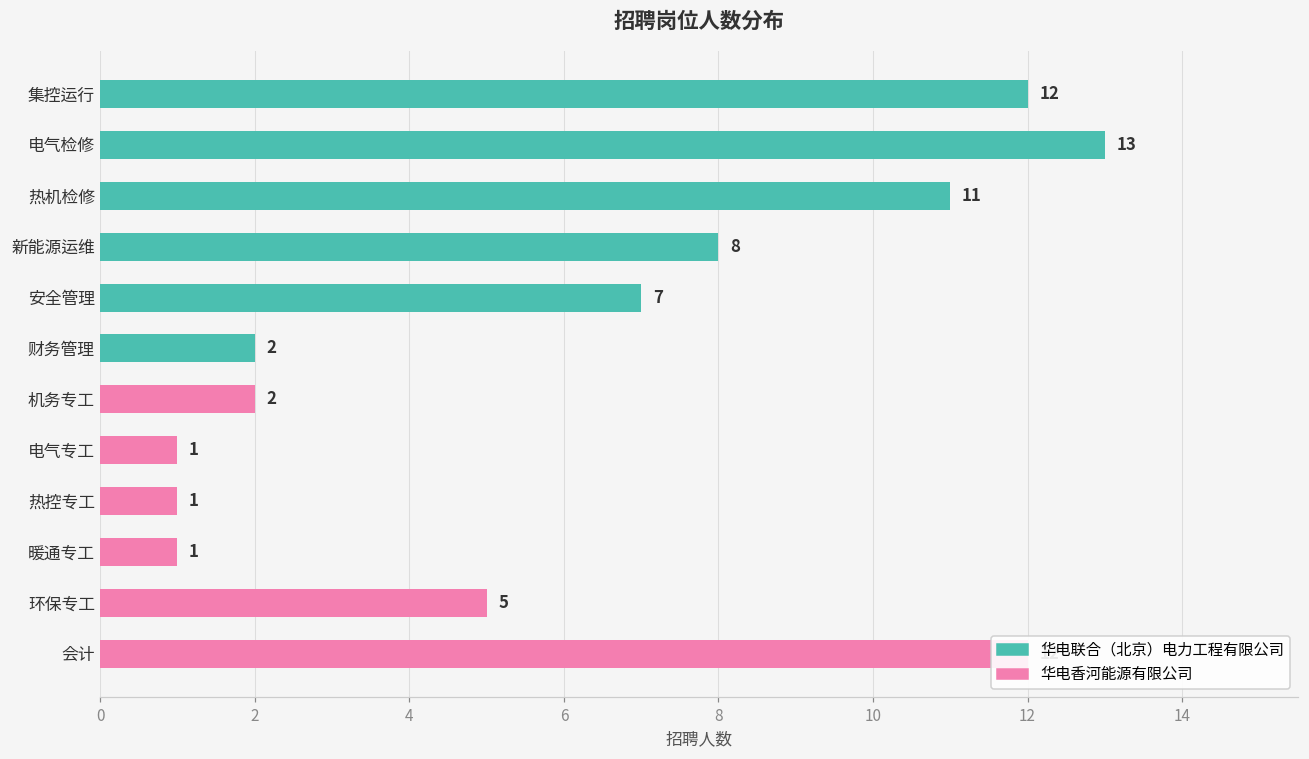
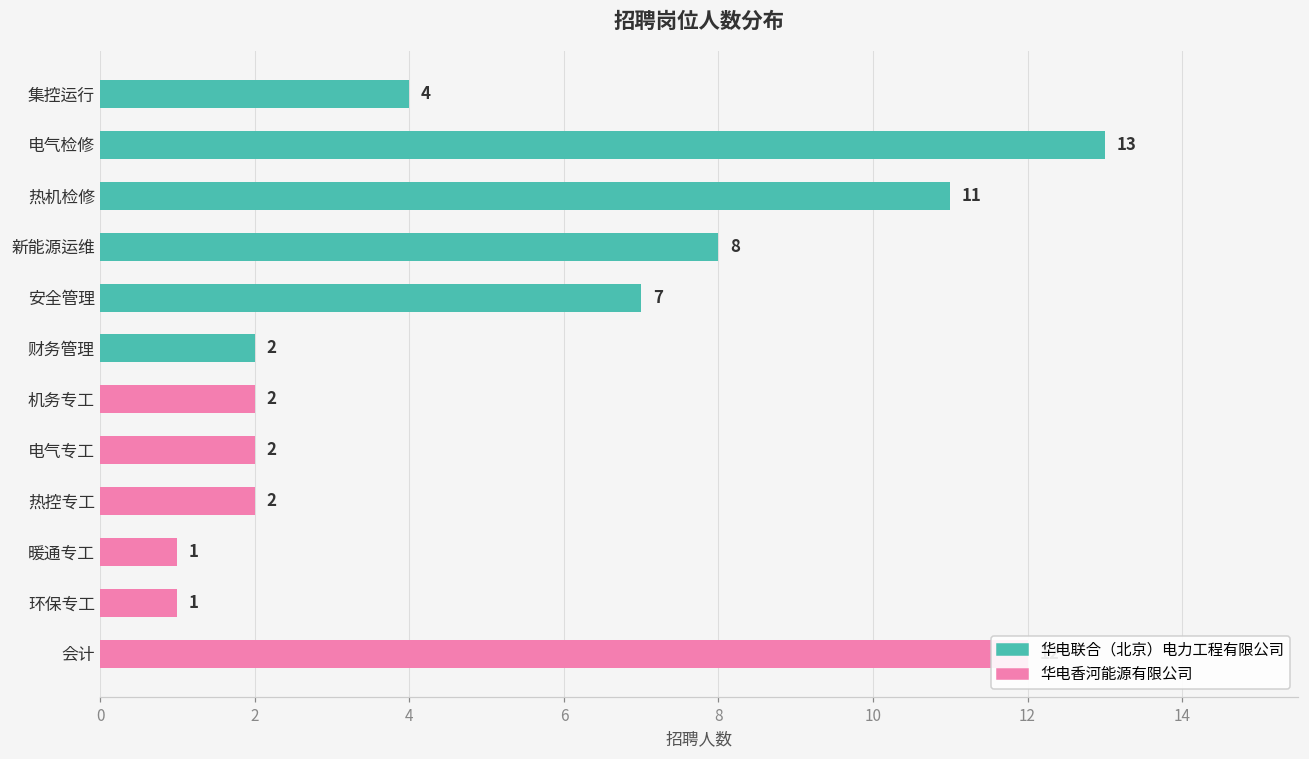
集控运行: 12 -> 4
电气专工: 1 -> 2
热控专工: 1 -> 2
环保专工: 5 -> 1
